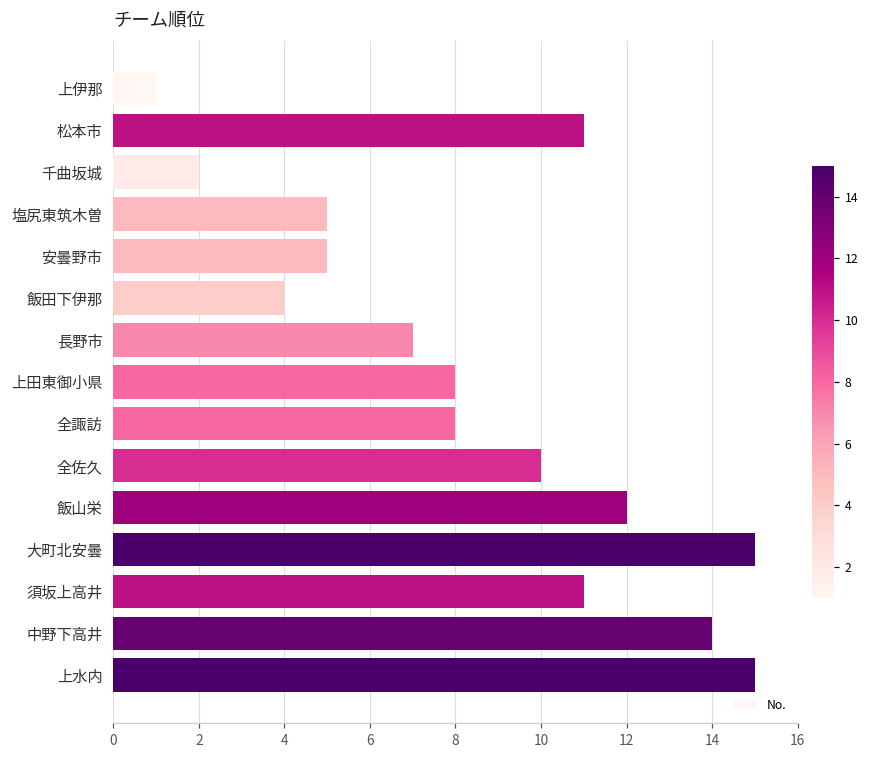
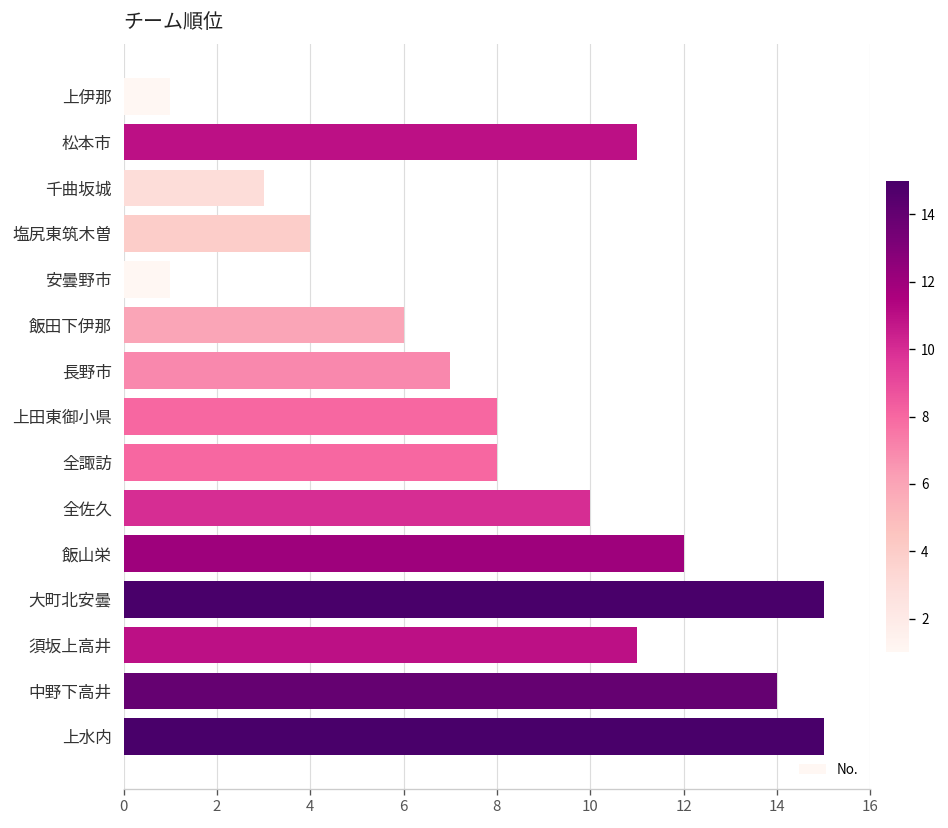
千曲坂城: 2 -> 3
塩尻東筑木曽: 5 -> 4
安曇野市: 5 -> 1
飯田下伊那: 4 -> 6
